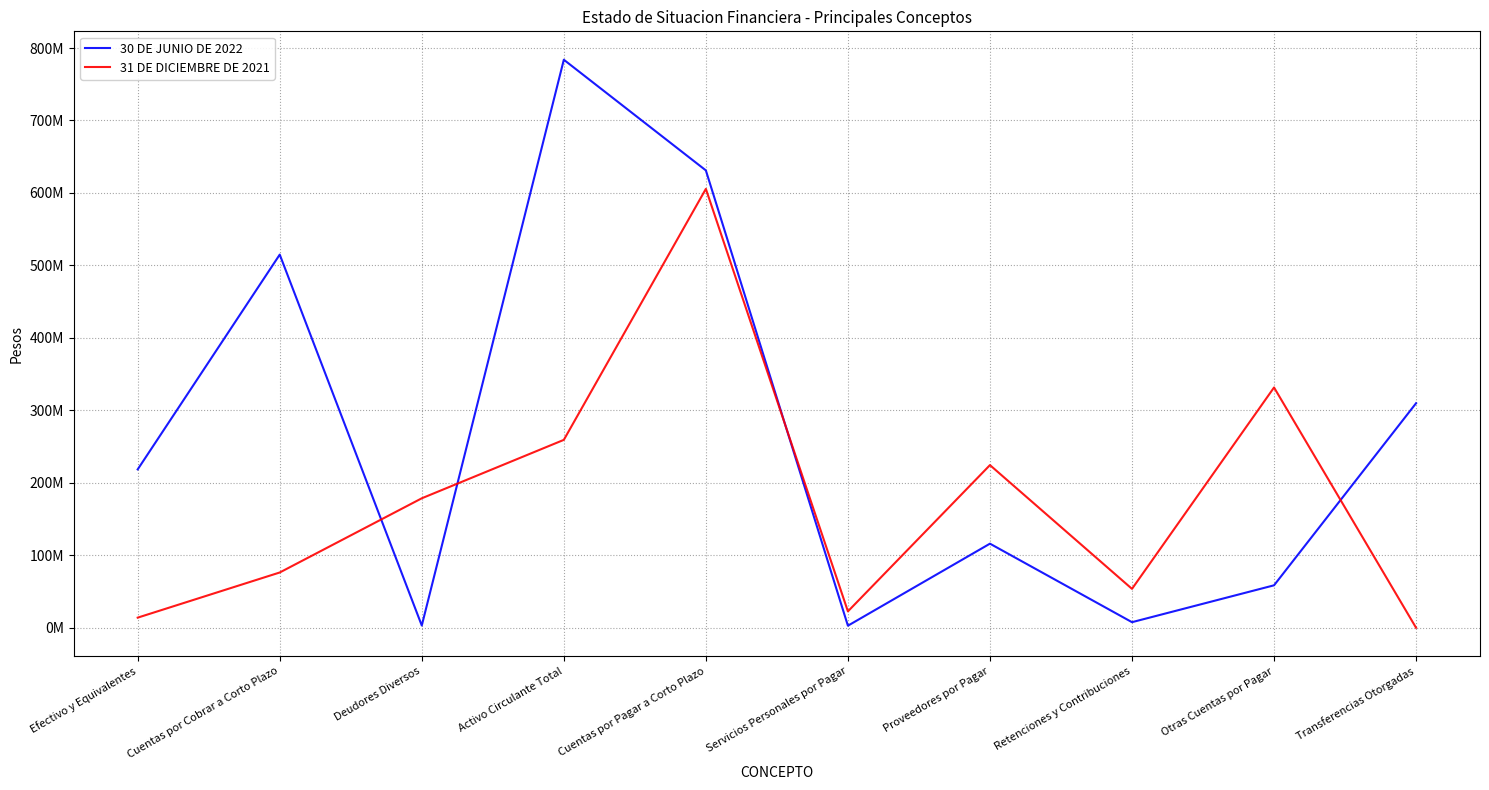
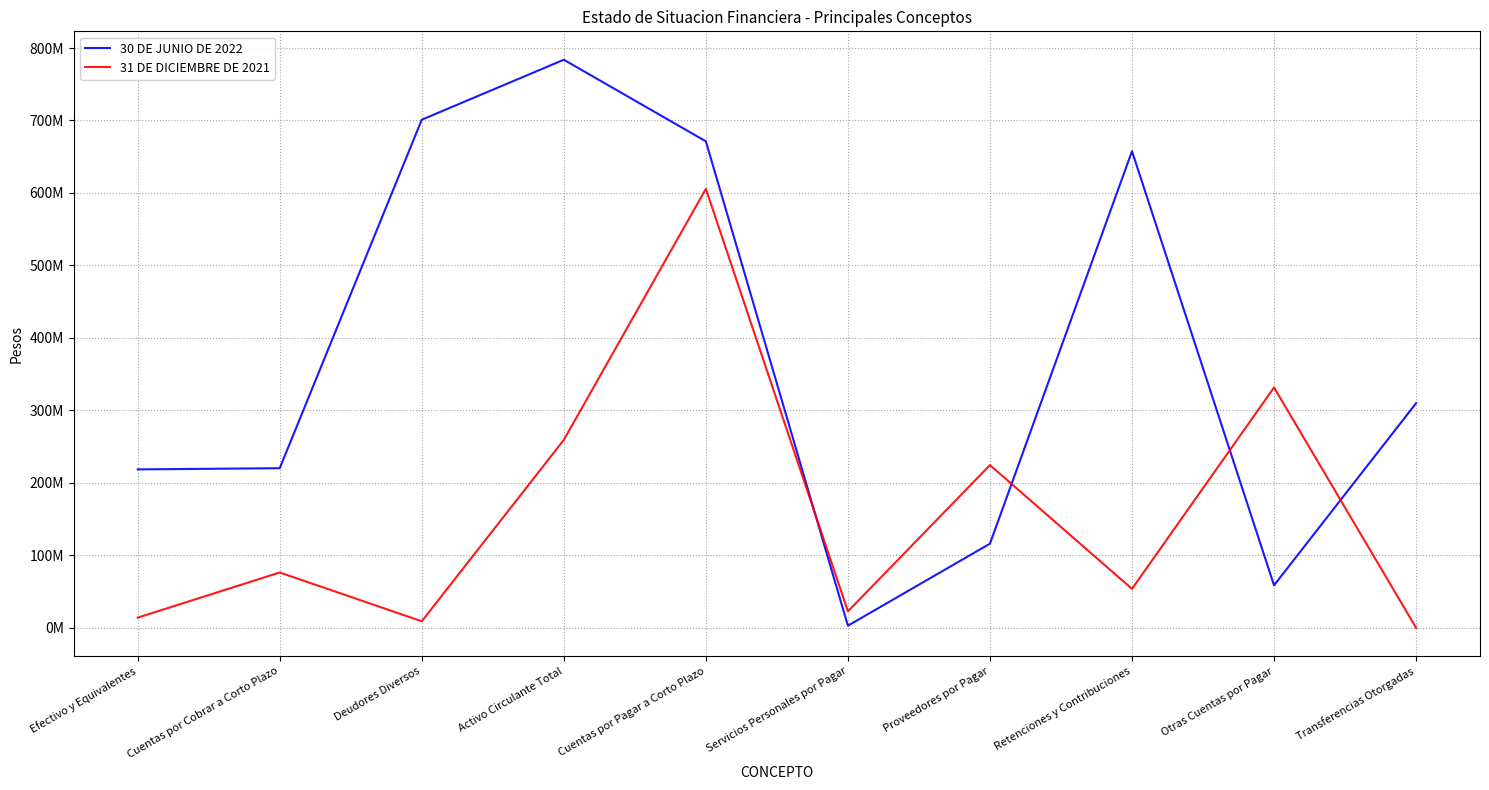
30 DE JUNIO DE 2022, Cuentas por Cobrar a Corto Plazo: 510000000 -> 220000000
30 DE JUNIO DE 2022, Deudores Diversos: 0 -> 700000000
31 DE DICIEMBRE DE 2021, Deudores Diversos: 180000000 -> 10000000
30 DE JUNIO DE 2022, Cuentas por Pagar a Corto Plazo: 630000000 -> 670000000
30 DE JUNIO DE 2022, Retenciones y Contribuciones: 10000000 -> 660000000
